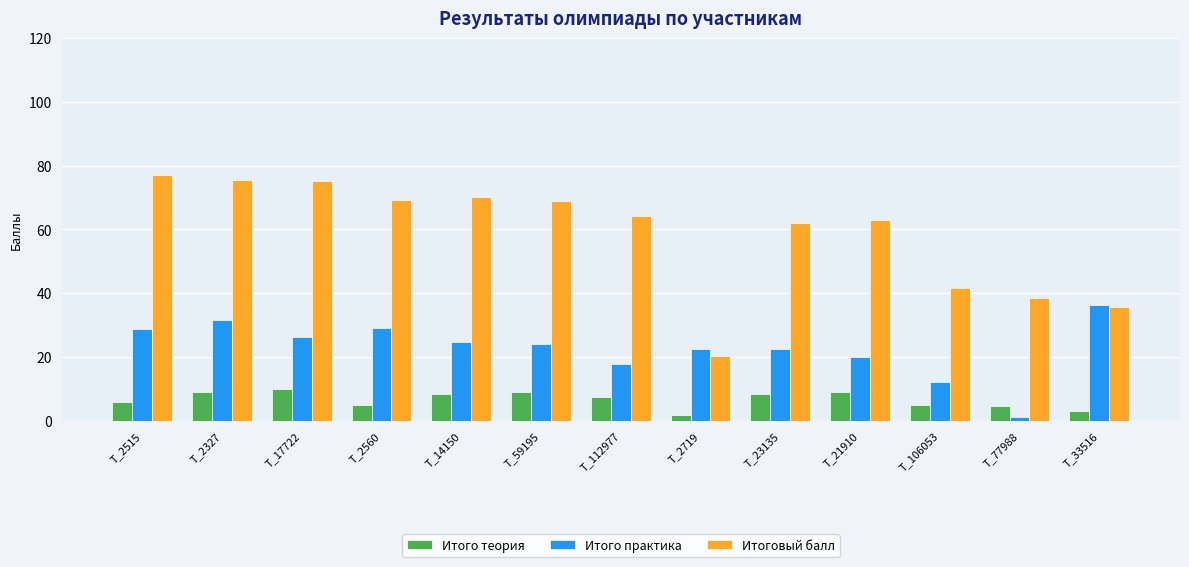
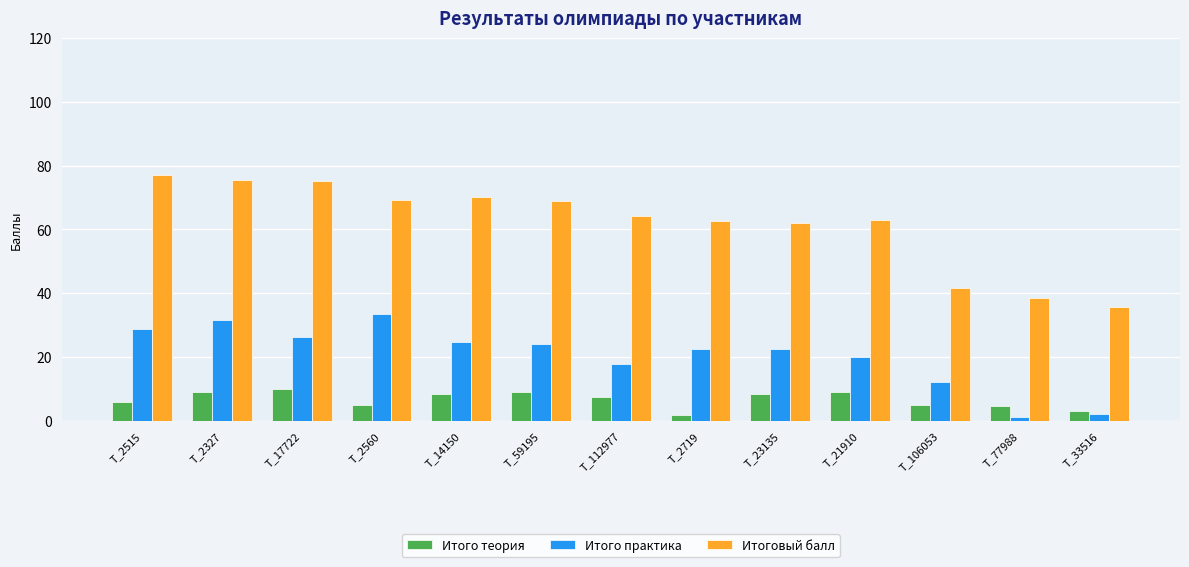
Итого практика, T_2560: 29 -> 33
Итоговый балл, T_2719: 20 -> 63
Итого практика, T_33516: 36 -> 2
